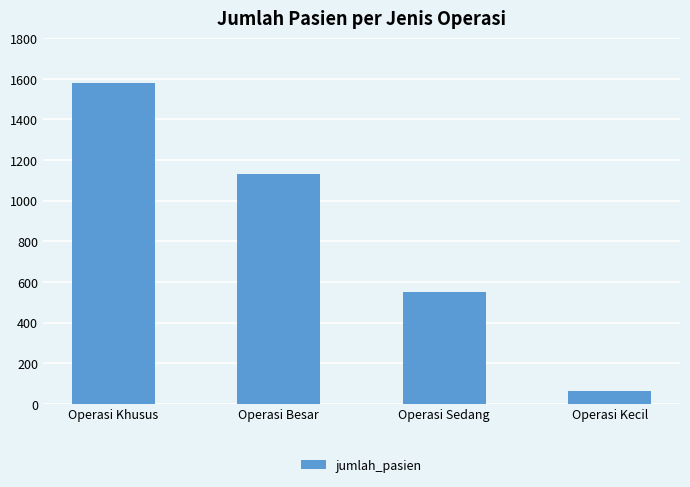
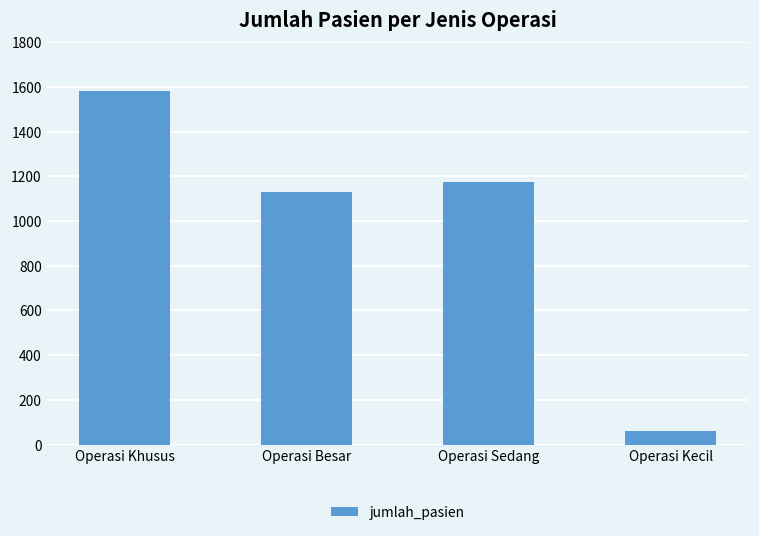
Operasi Sedang: 550 -> 1170
